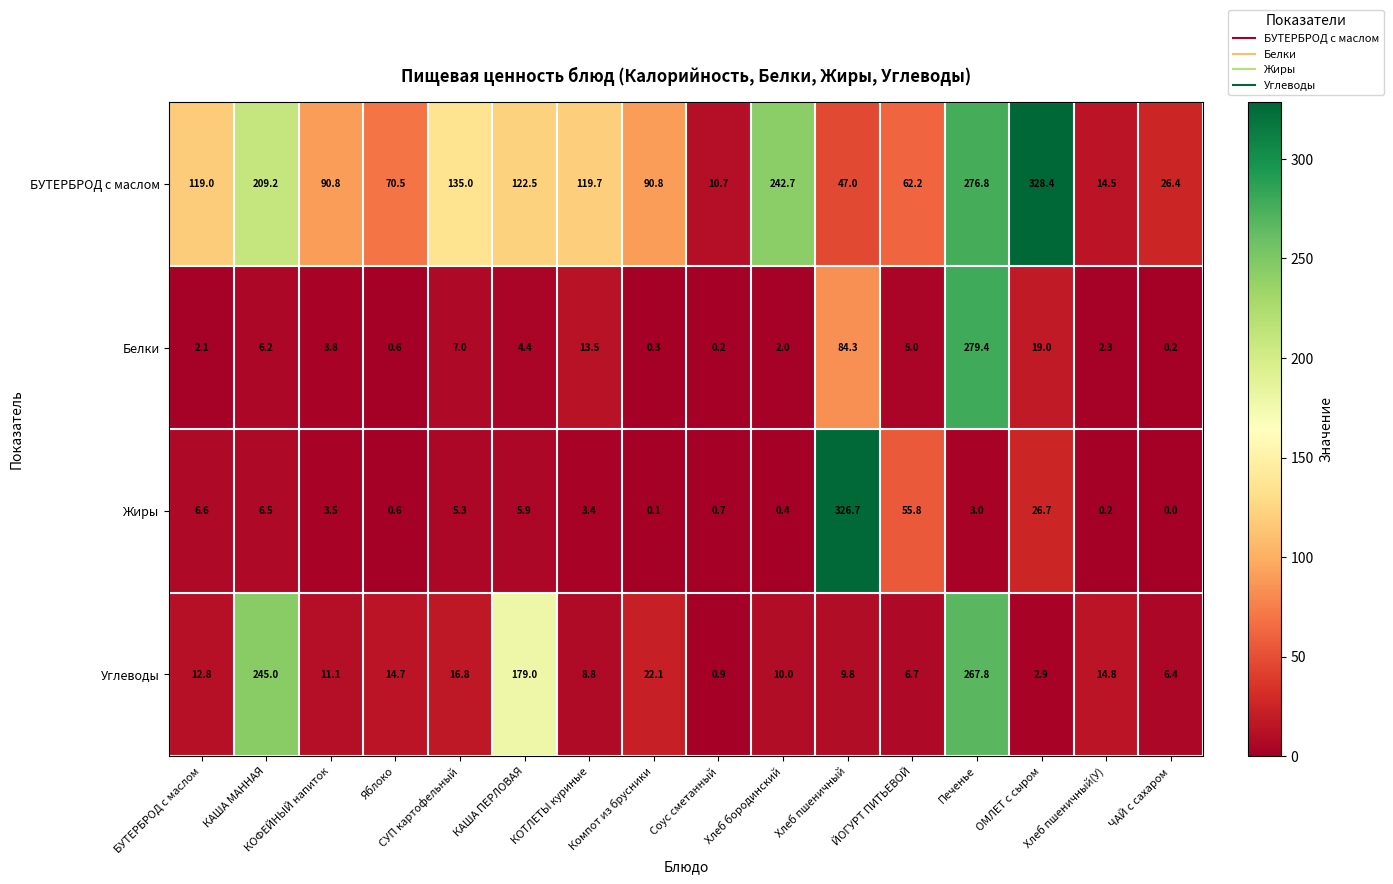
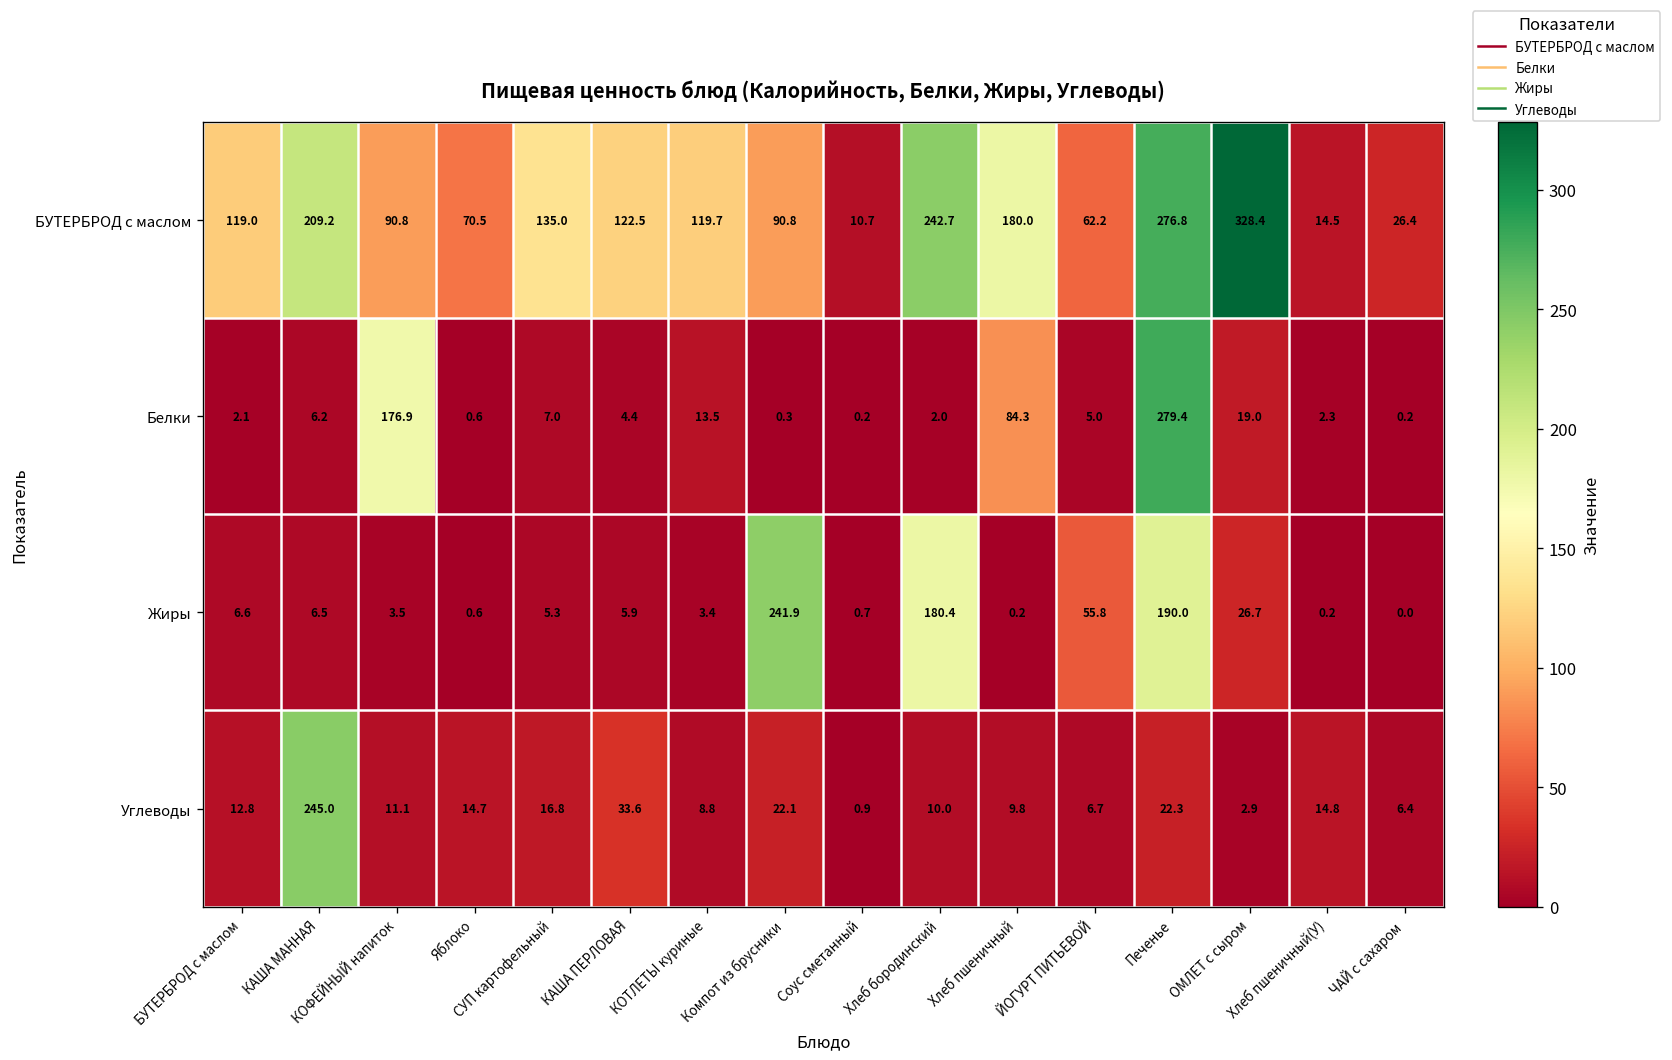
БУТЕРБРОД с маслом, Хлеб пшеничный: 47.0 -> 180.0
Белки, КОФЕЙНЫЙ напиток: 3.8 -> 176.9
Жиры, Компот из брусники: 0.1 -> 241.9
Жиры, Хлеб бородинский: 0.4 -> 180.4
Жиры, Хлеб пшеничный: 326.7 -> 0.2
Жиры, Печенье: 3.0 -> 190.0
Углеводы, КАША ПЕРЛОВАЯ: 179.0 -> 33.6
Углеводы, Печенье: 267.8 -> 22.3
